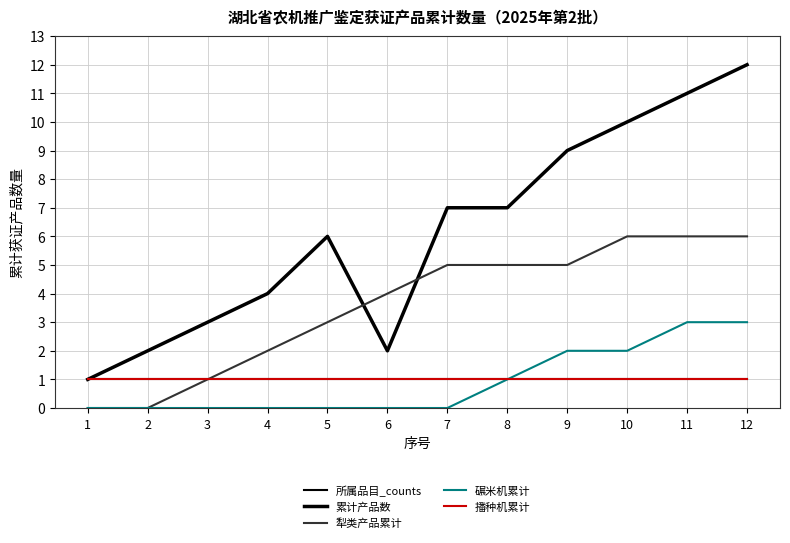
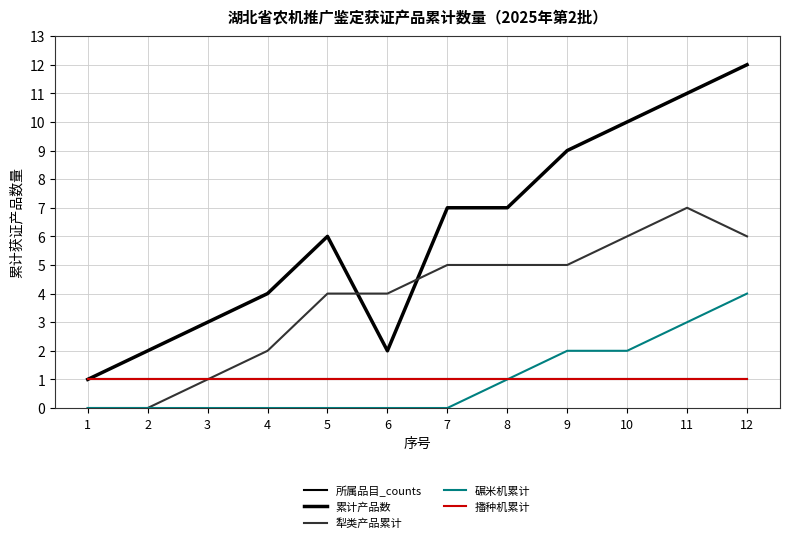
犁类产品累计, 5: 3 -> 4
犁类产品累计, 11: 6 -> 7
碾米机累计, 12: 3 -> 4
